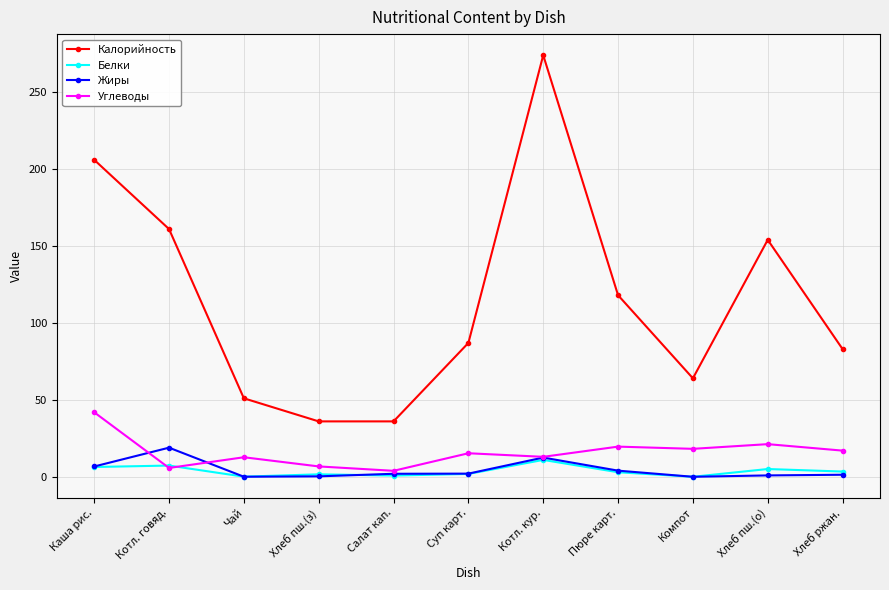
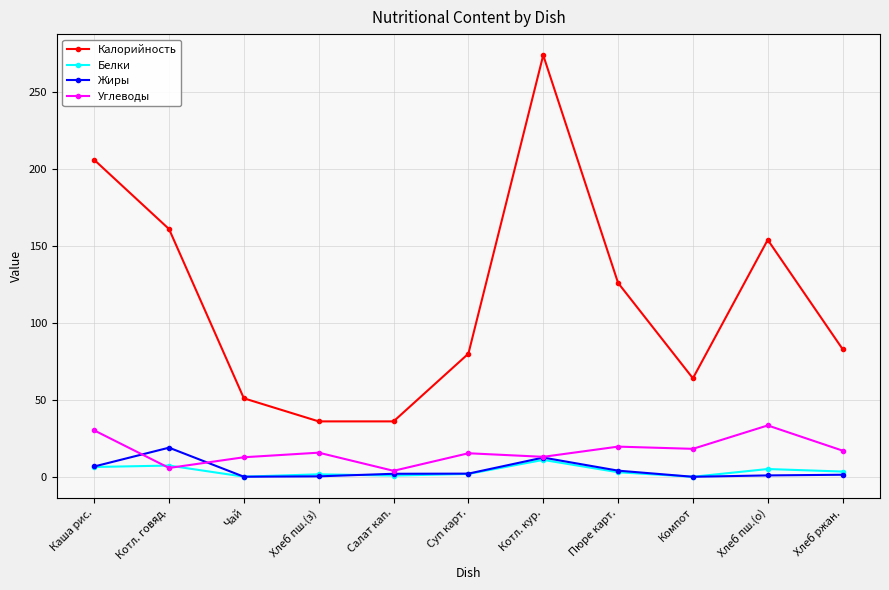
Углеводы, Каша рис.: 42 -> 30
Углеводы, Хлеб пш.(з): 7 -> 16
Калорийность, Суп карт.: 87 -> 80
Калорийность, Пюре карт.: 118 -> 126
Углеводы, Хлеб пш.(о): 21 -> 33
